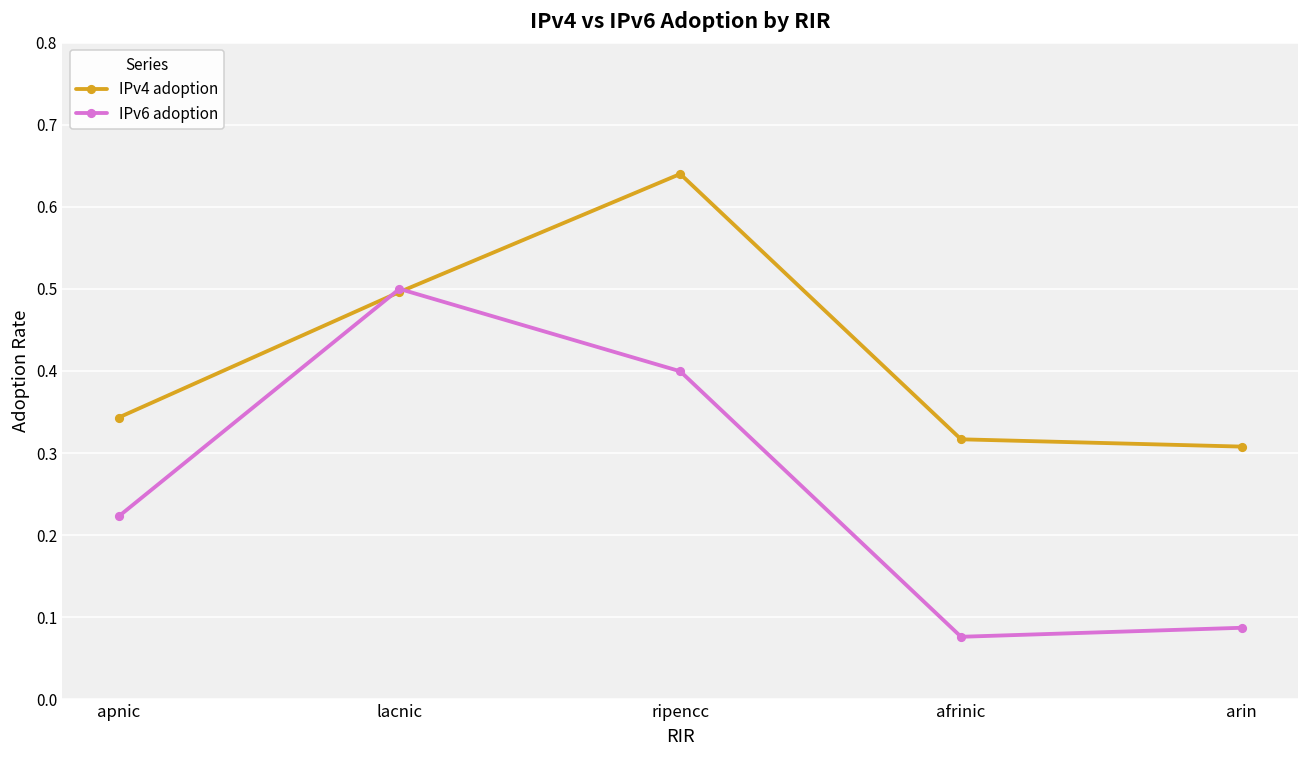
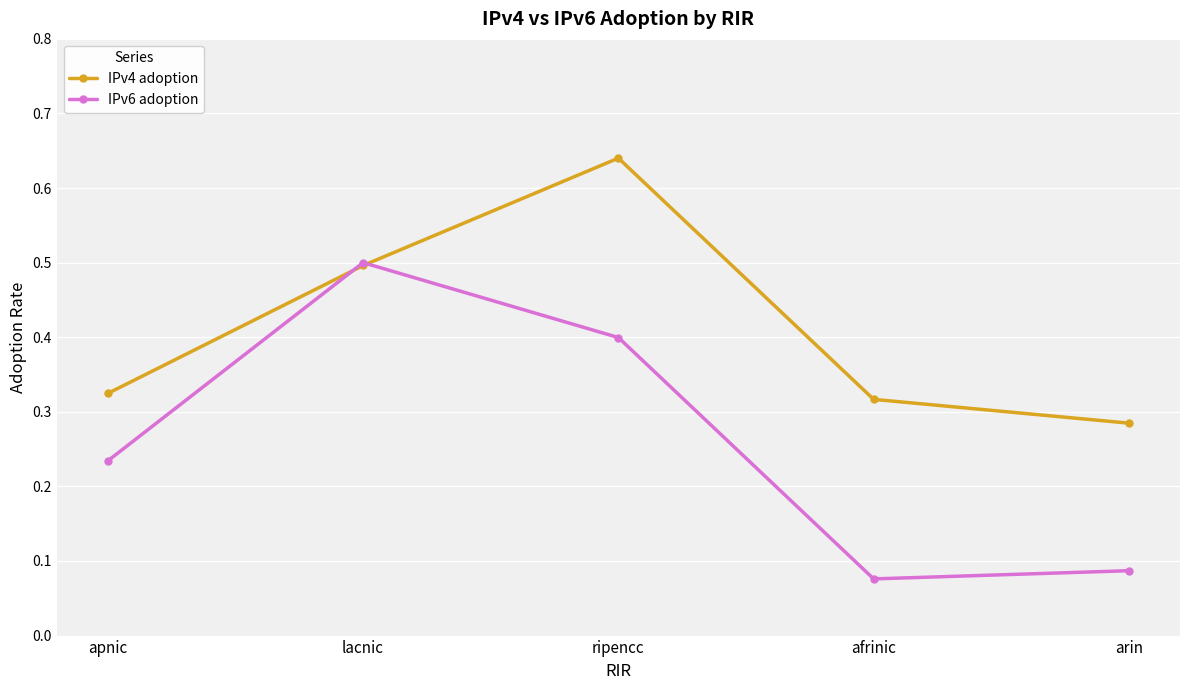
IPv4 adoption, apnic: 0.34 -> 0.32
IPv6 adoption, apnic: 0.22 -> 0.23
IPv4 adoption, arin: 0.31 -> 0.28
